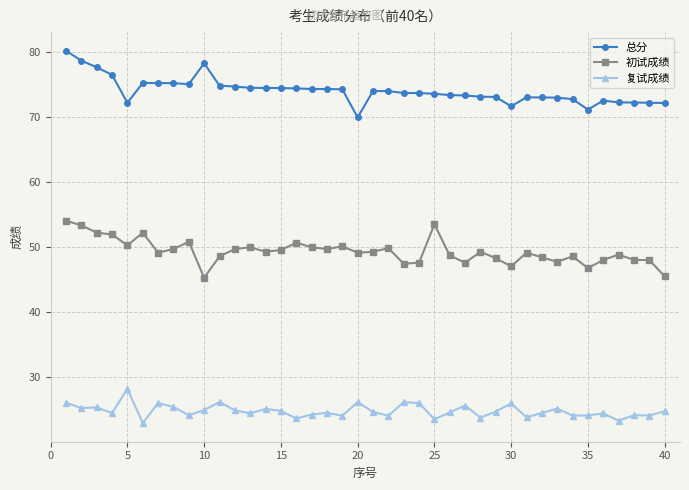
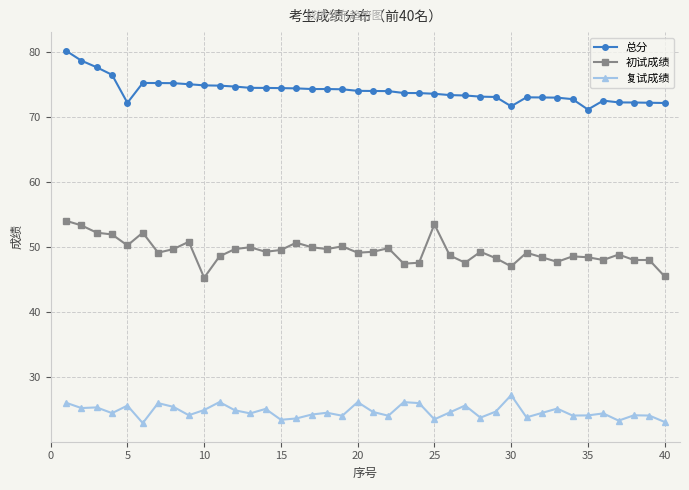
复试成绩, 5: 28 -> 26
总分, 10: 78 -> 75
复试成绩, 15: 25 -> 23
总分, 20: 70 -> 74
复试成绩, 30: 26 -> 27
初试成绩, 35: 47 -> 48
复试成绩, 40: 25 -> 23
